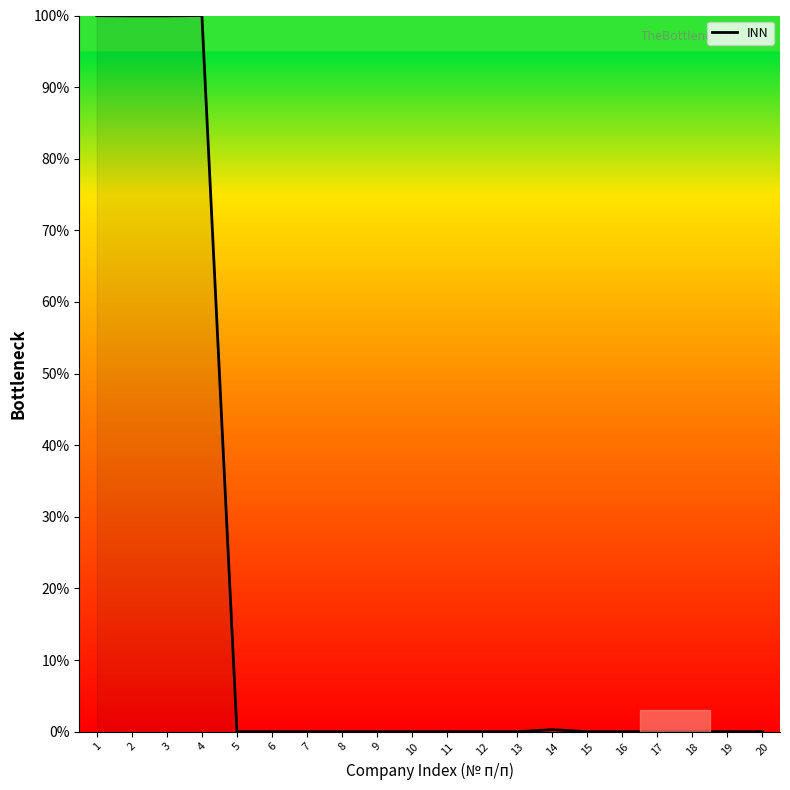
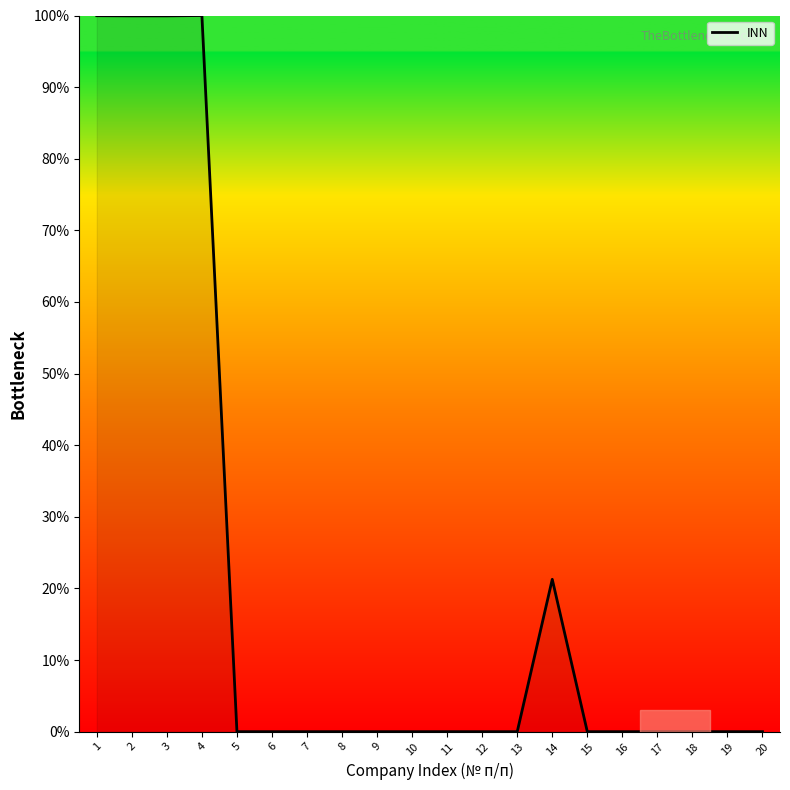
14: 0% -> 21%
